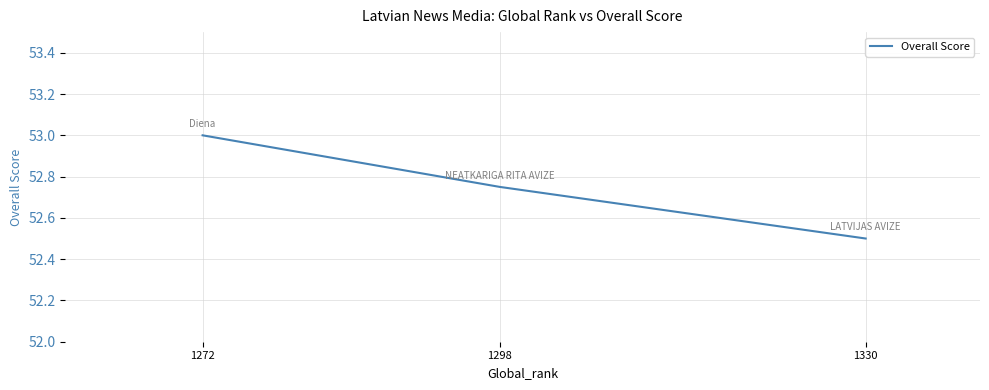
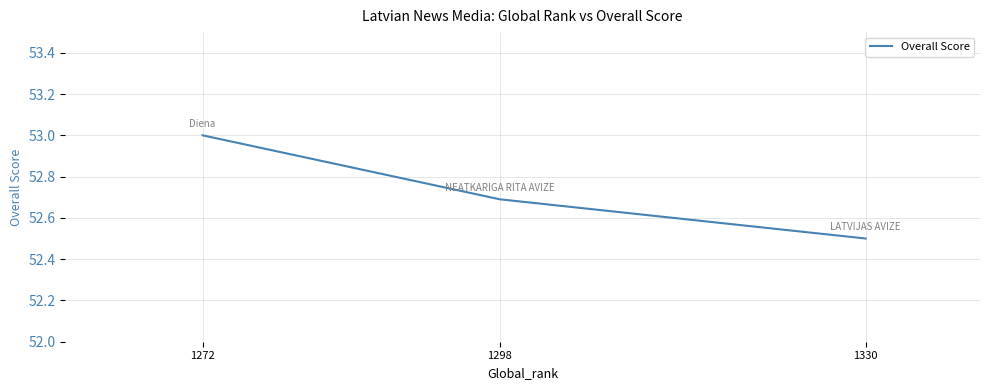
1298: 52.75 -> 52.69
